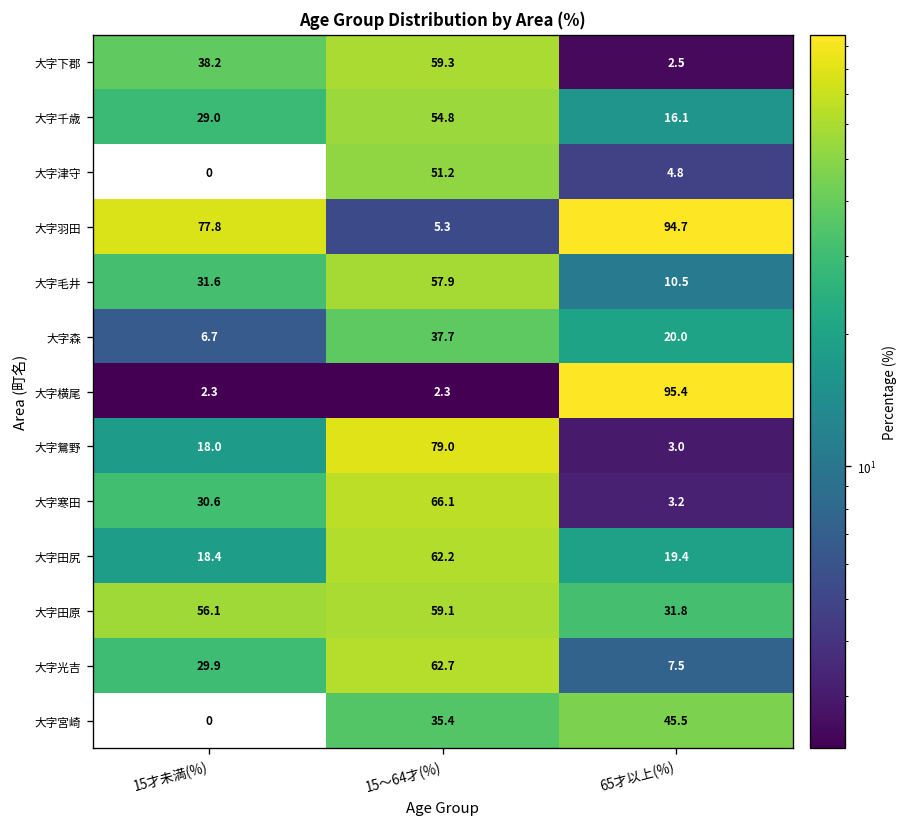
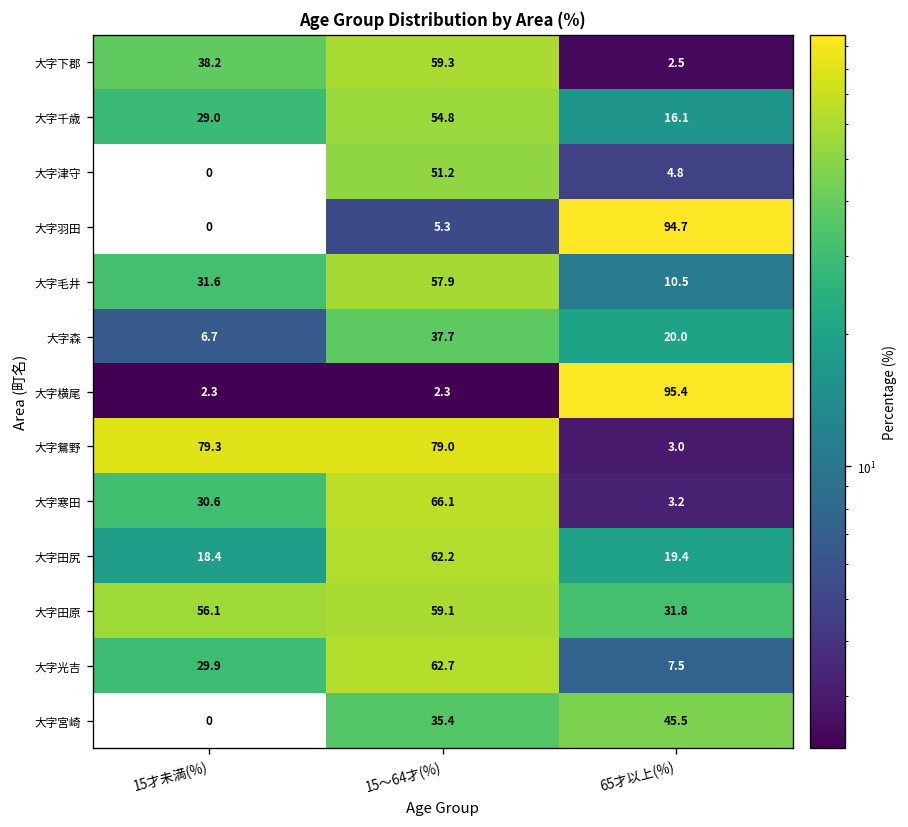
大字羽田, 15才未満(%): 77.8 -> 0
大字鴛野, 15才未満(%): 18.0 -> 79.3
